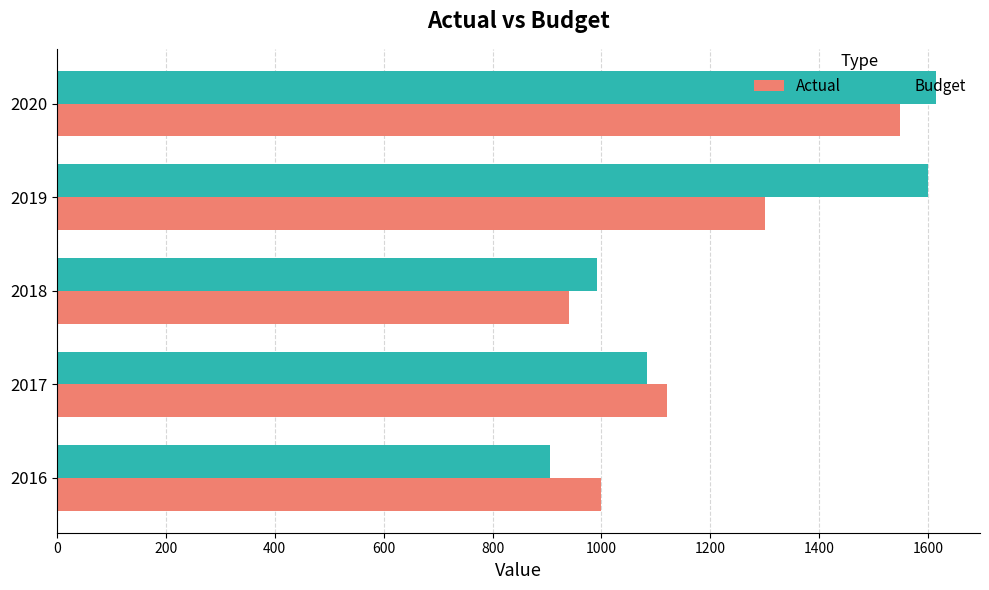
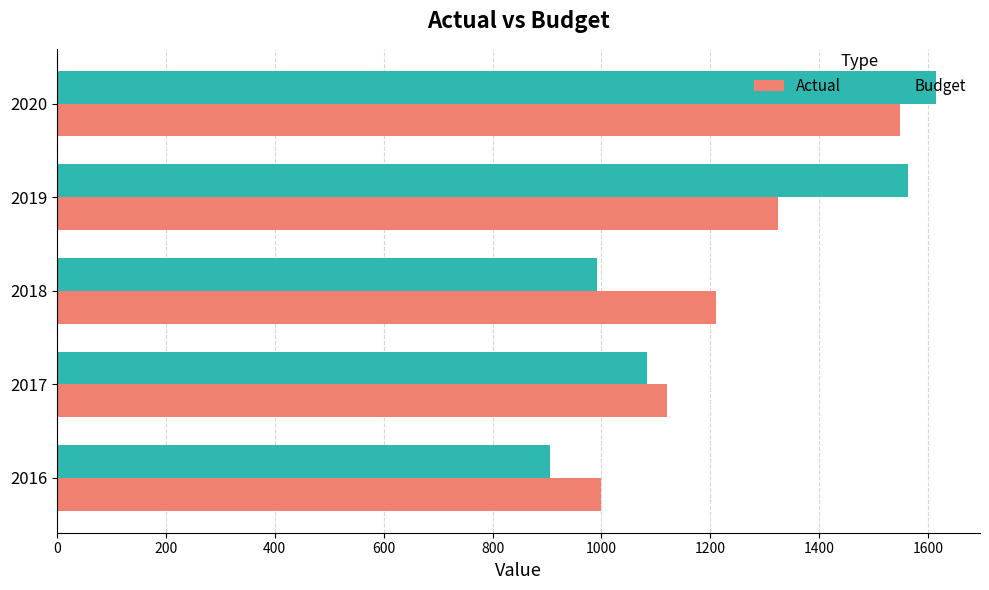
Budget, 2019: 1600 -> 1560
Actual, 2019: 1300 -> 1320
Actual, 2018: 940 -> 1210
